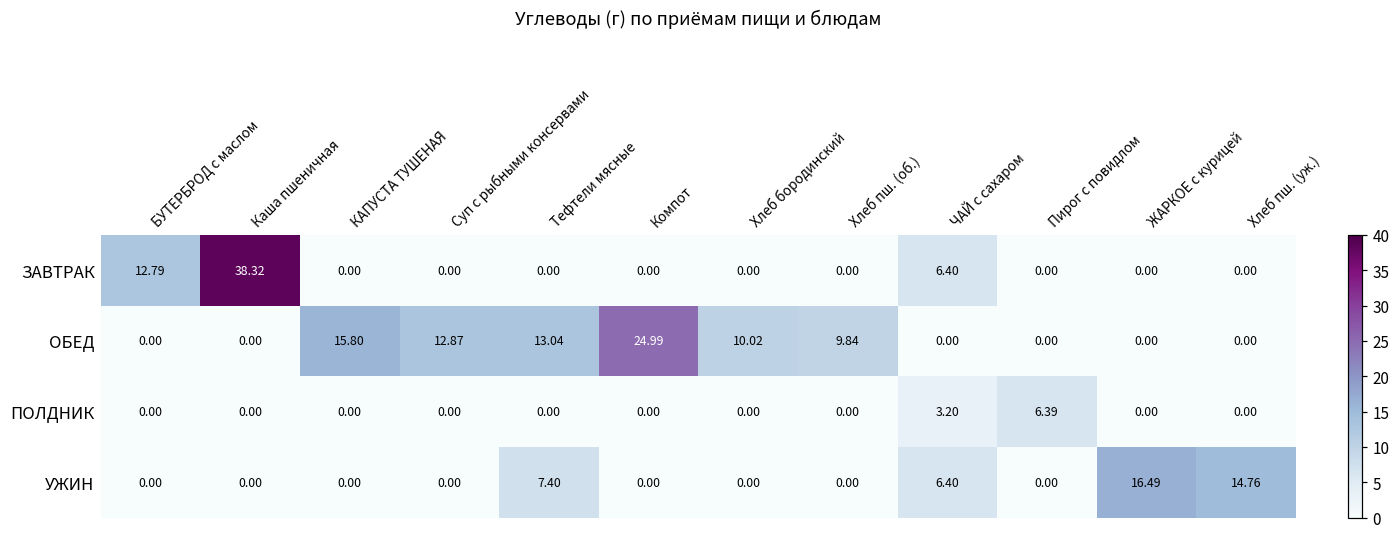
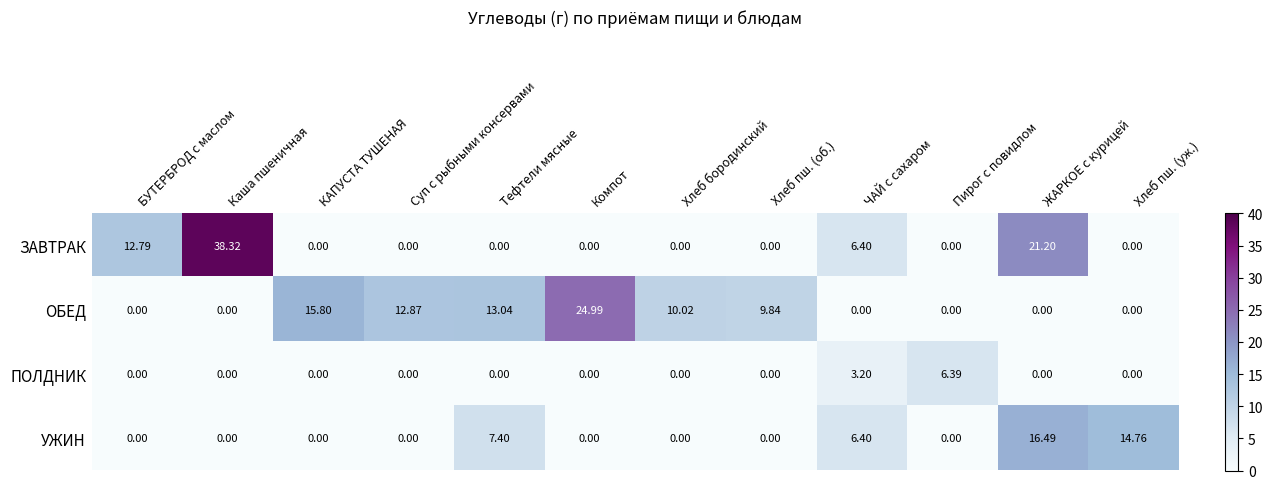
ЗАВТРАК, ЖАРКОЕ с курицей: 0.00 -> 21.20
